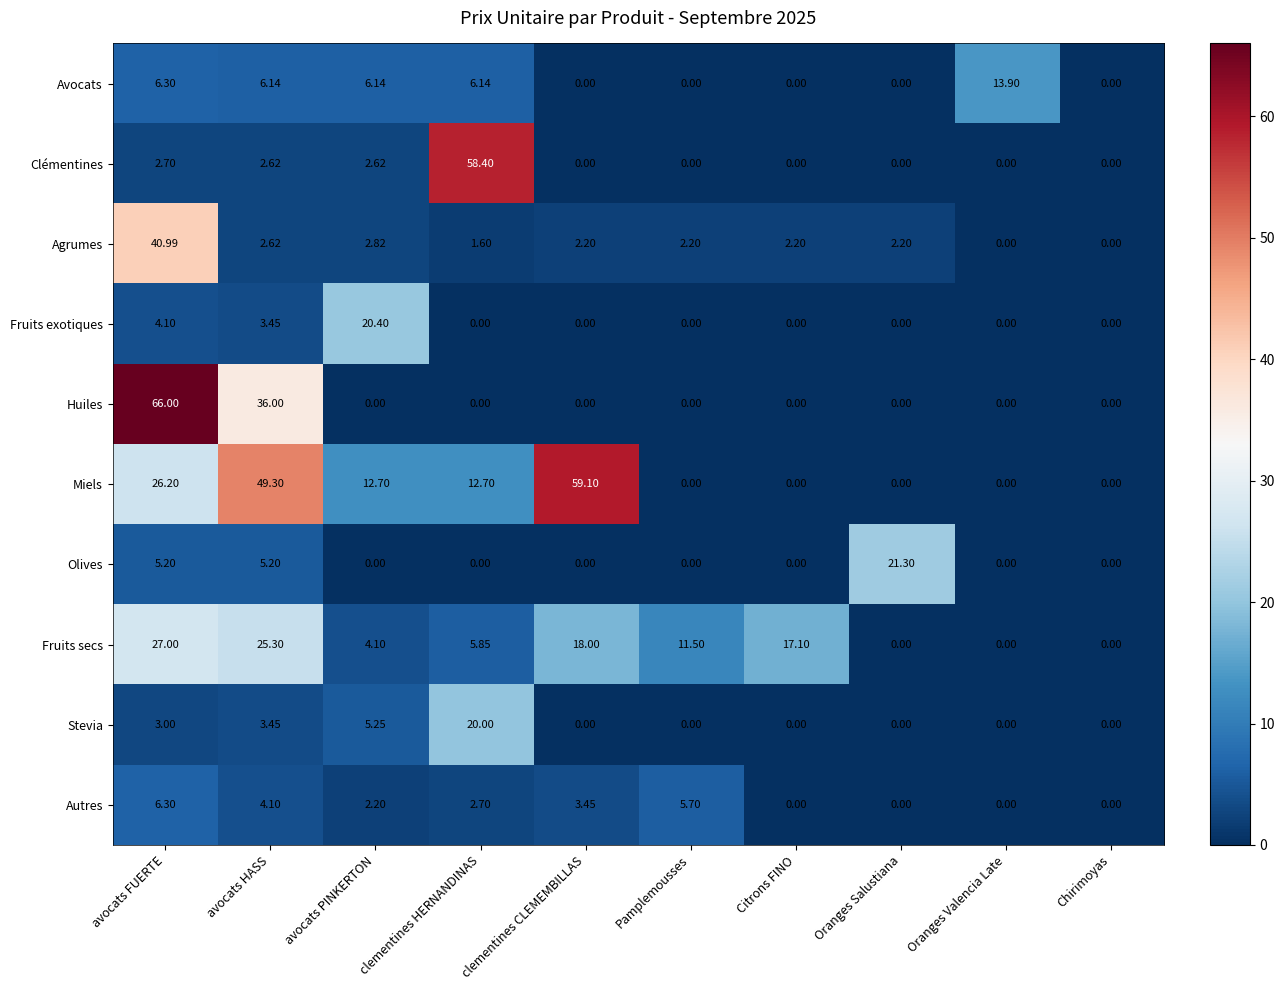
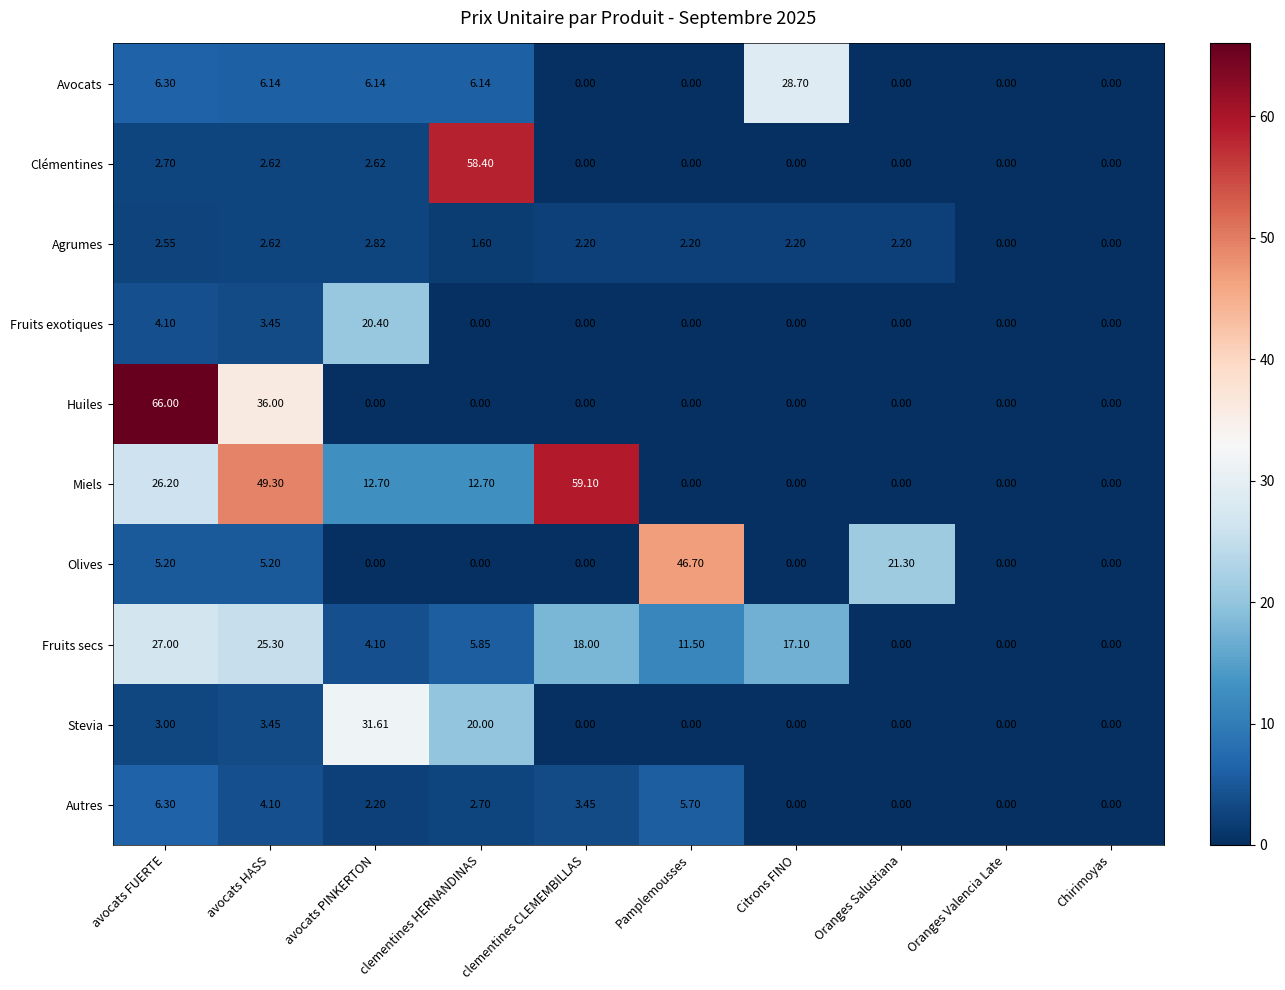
Avocats, Citrons FINO: 0.00 -> 28.70
Avocats, Oranges Valencia Late: 13.90 -> 0.00
Agrumes, avocats FUERTE: 40.99 -> 2.55
Olives, Pamplemousses: 0.00 -> 46.70
Stevia, avocats PINKERTON: 5.25 -> 31.61
